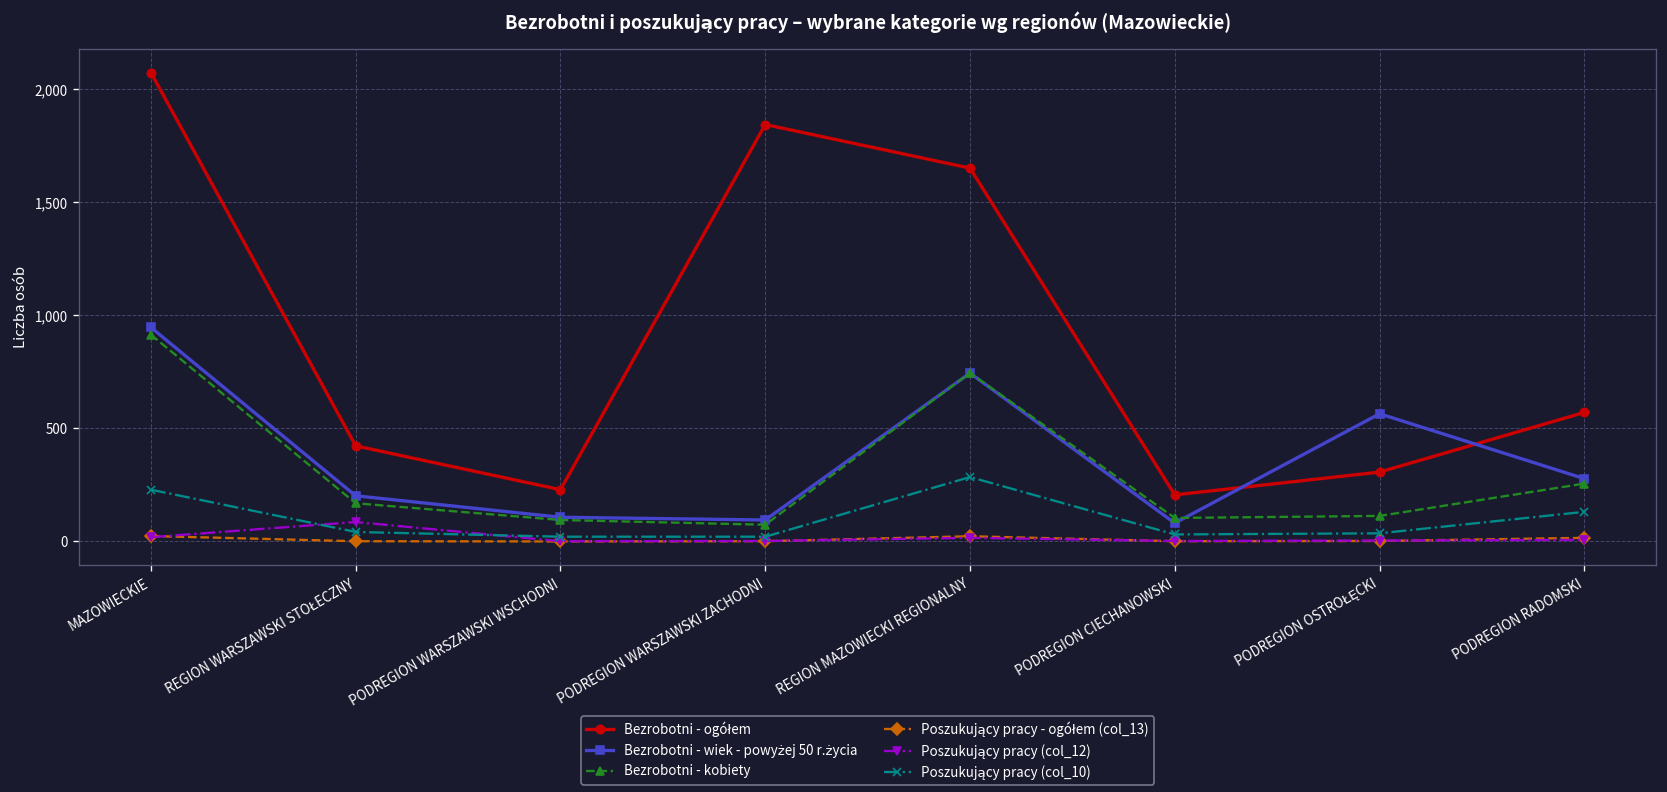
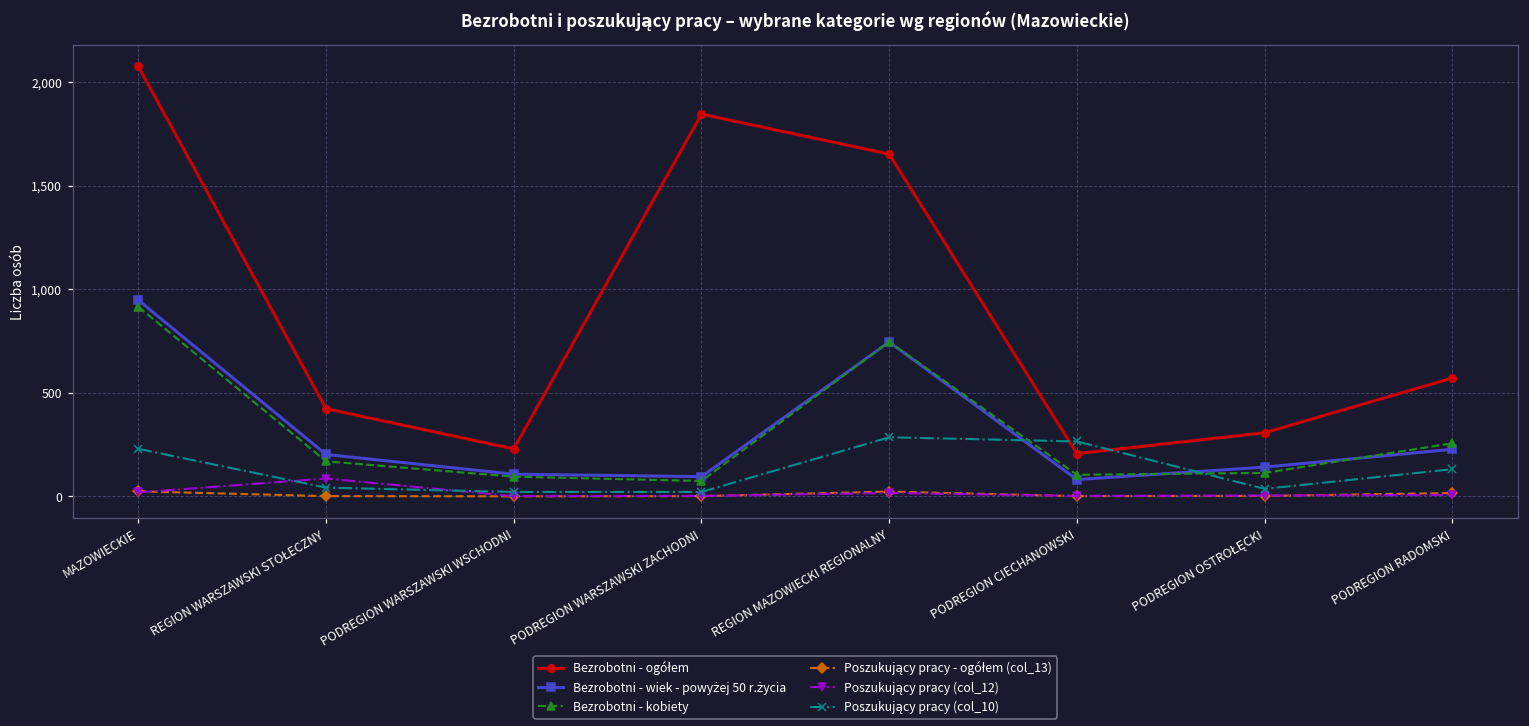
Poszukujący pracy (col_10), PODREGION CIECHANOWSKI: 30 -> 270
Bezrobotni - wiek - powyżej 50 r.życia, PODREGION OSTROŁĘCKI: 570 -> 140
Bezrobotni - wiek - powyżej 50 r.życia, PODREGION RADOMSKI: 280 -> 230
